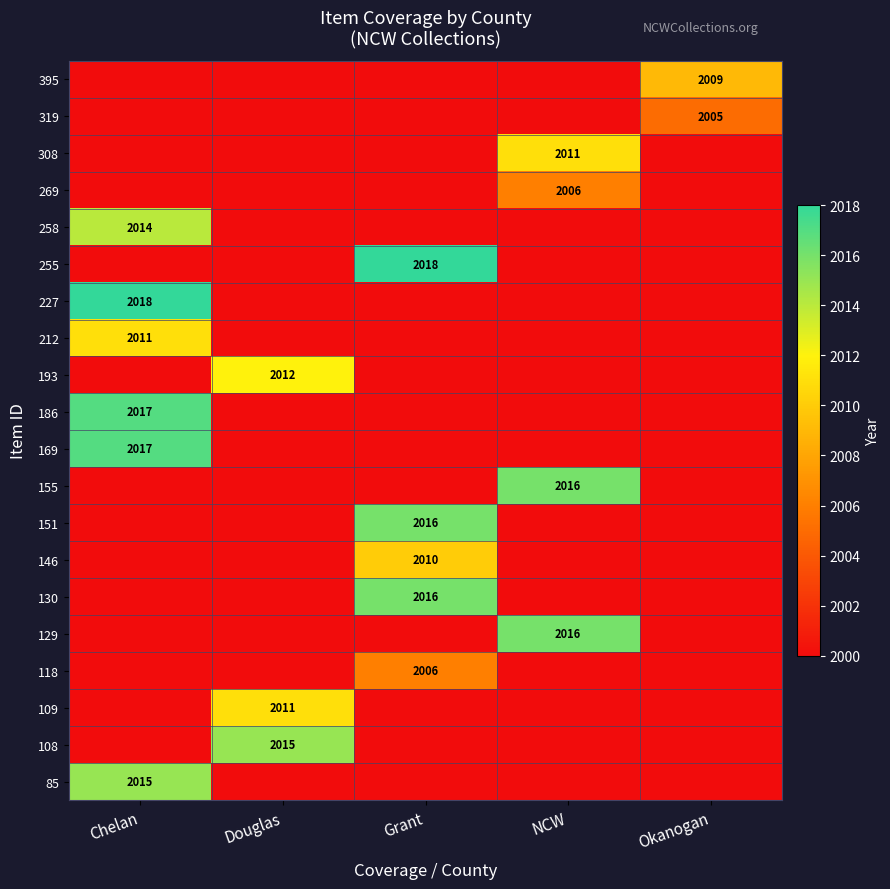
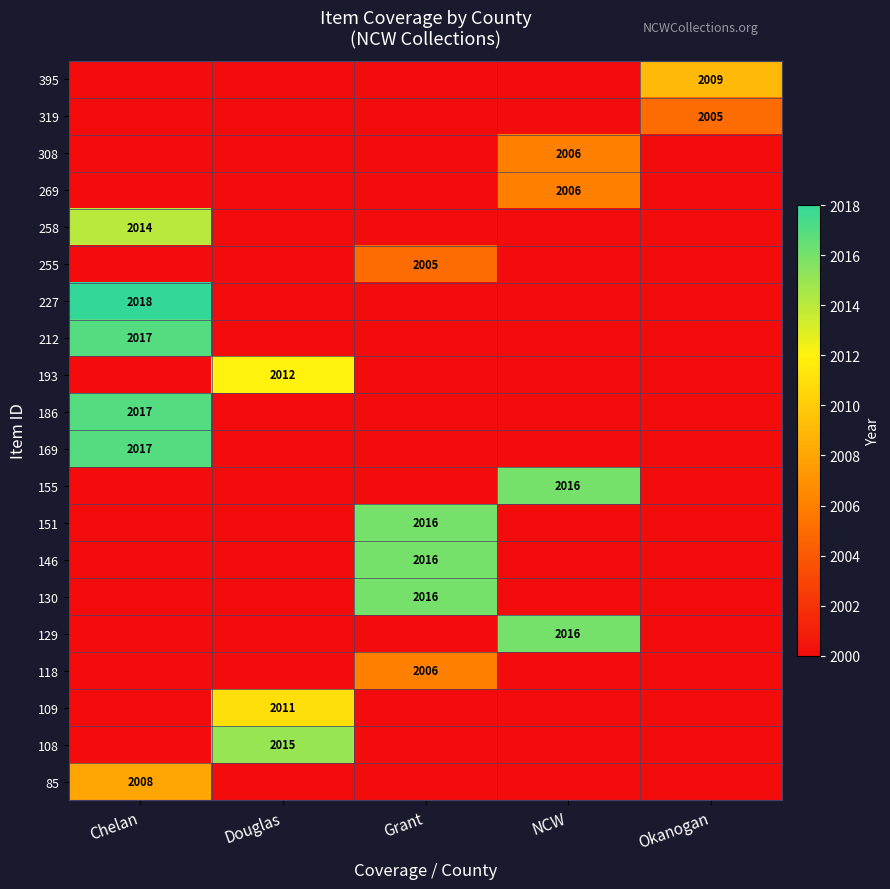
308, NCW: 2011 -> 2006
255, Grant: 2018 -> 2005
212, Chelan: 2011 -> 2017
146, Grant: 2010 -> 2016
85, Chelan: 2015 -> 2008
